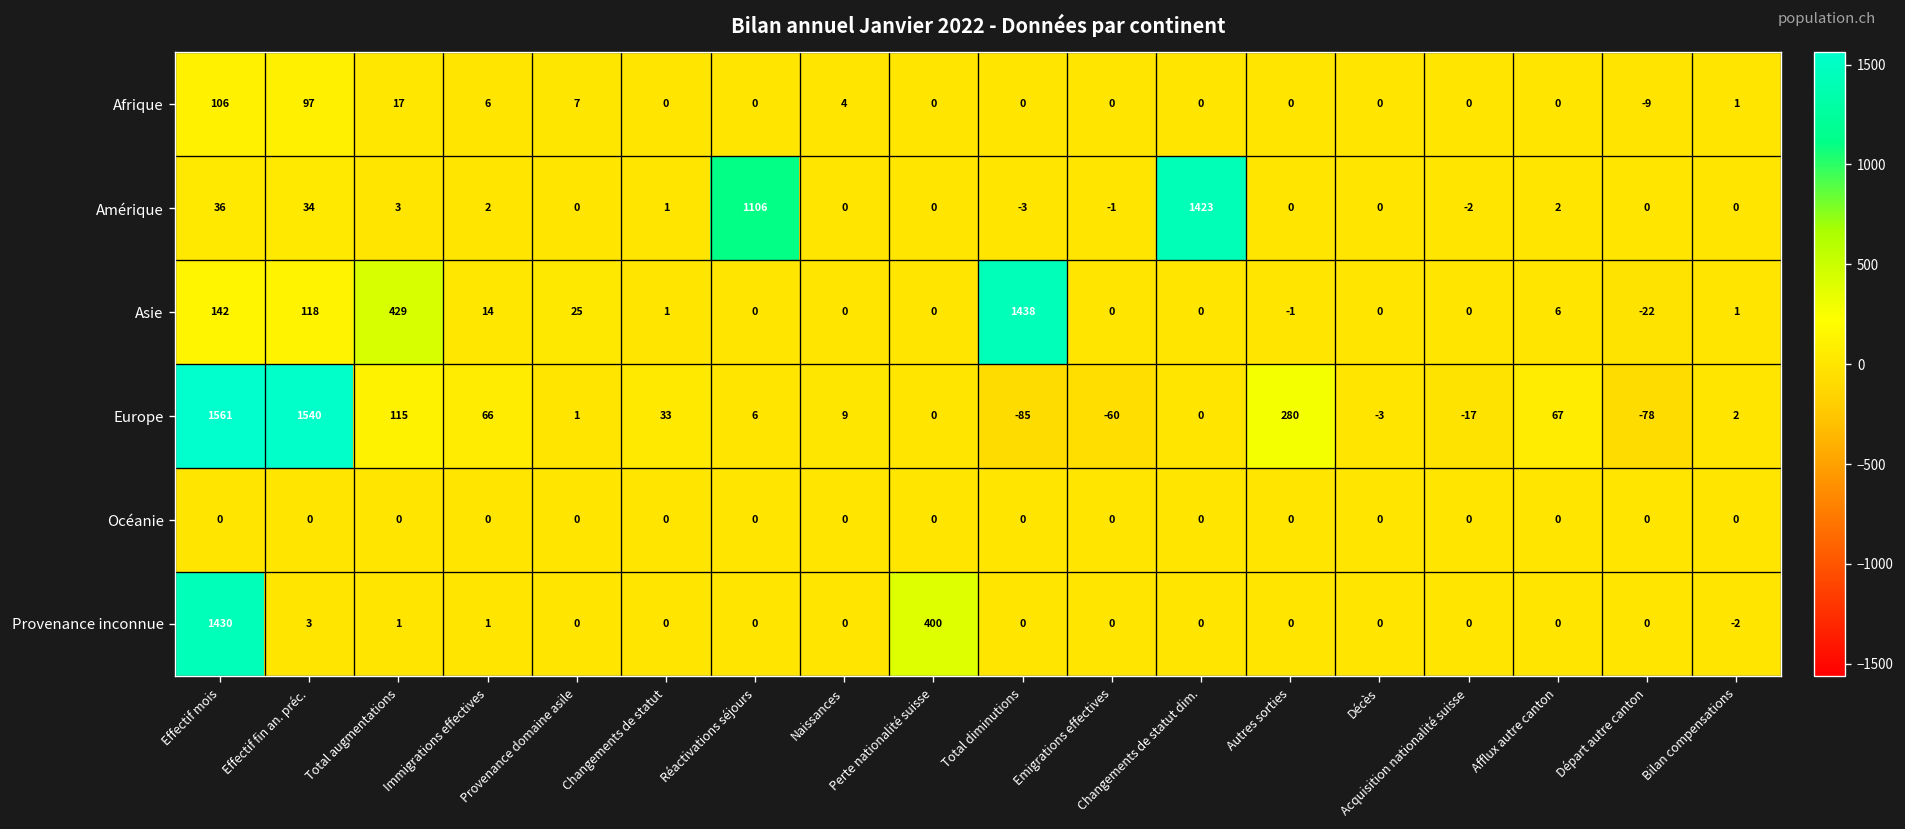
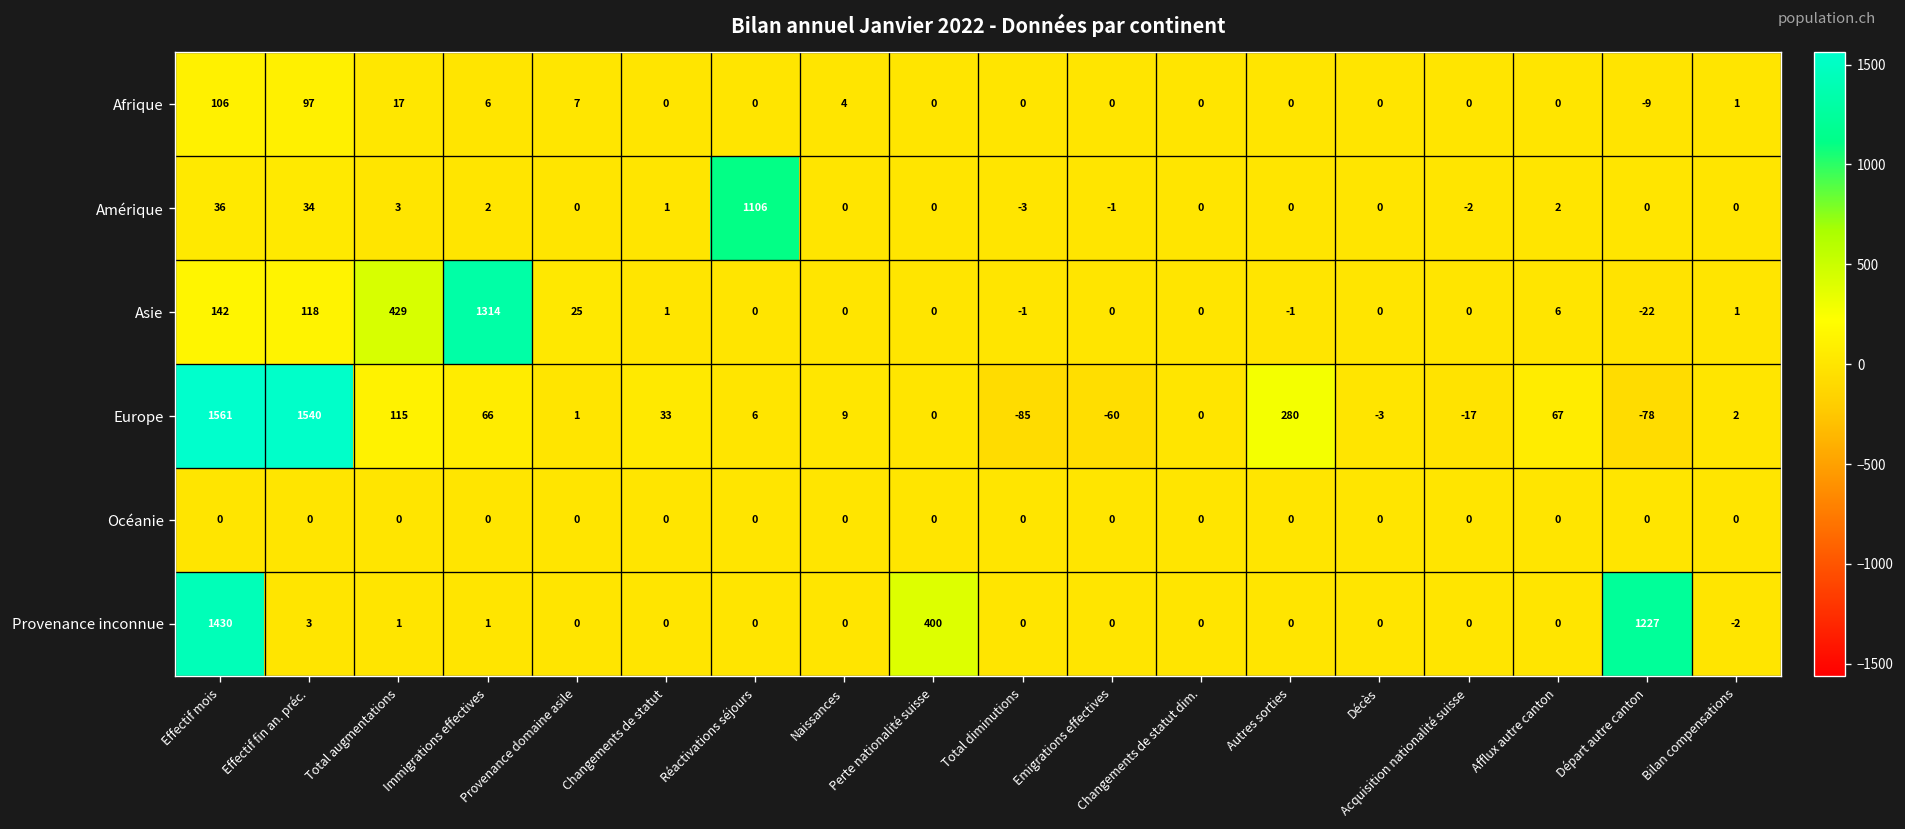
Amérique, Changements de statut dim.: 1423 -> 0
Asie, Immigrations effectives: 14 -> 1314
Asie, Total diminutions: 1438 -> -1
Provenance inconnue, Départ autre canton: 0 -> 1227
